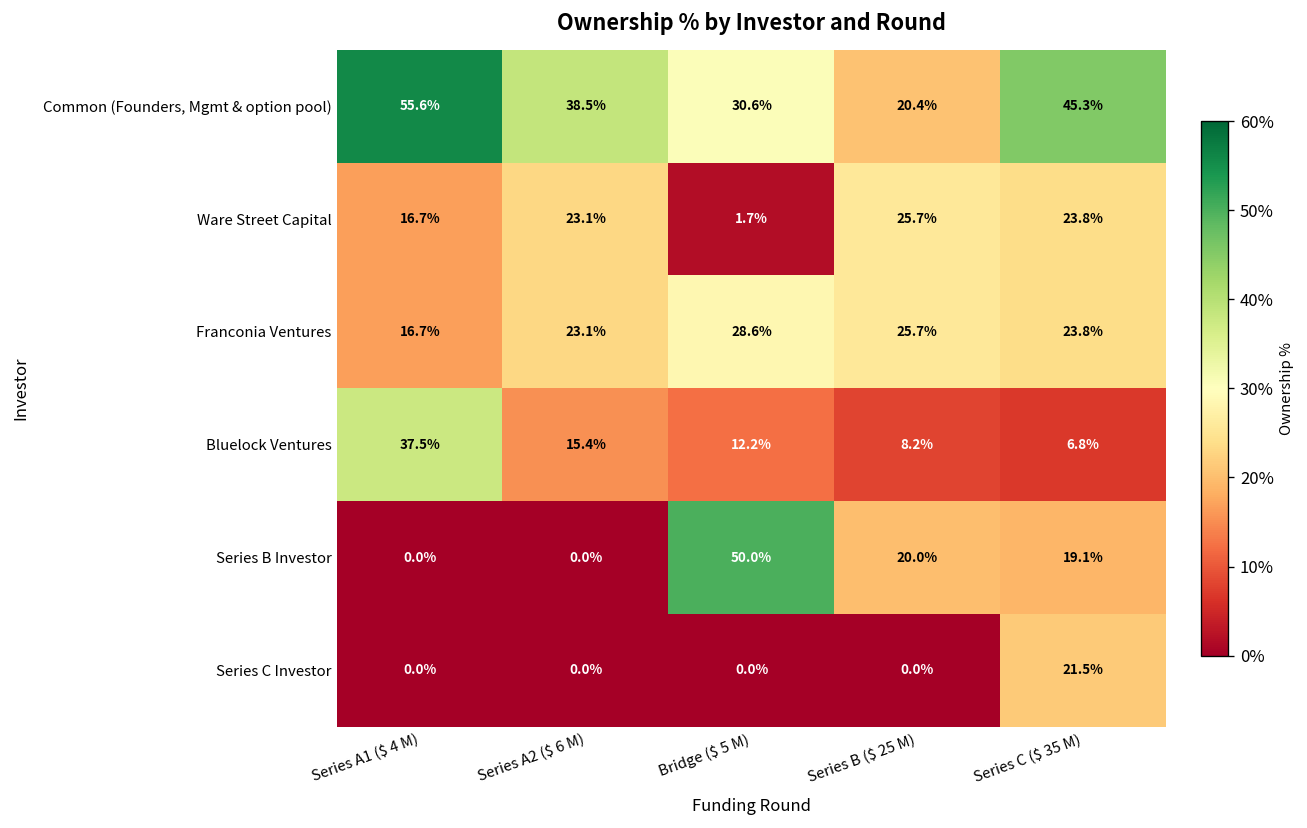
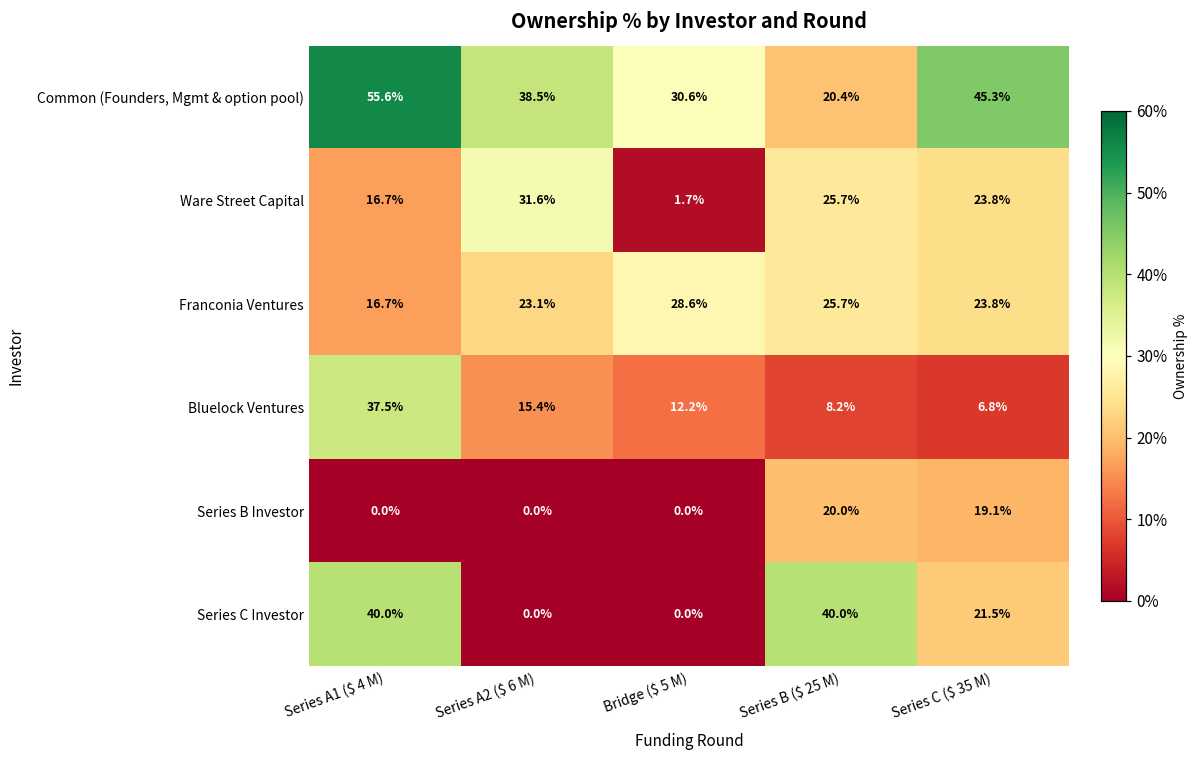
Ware Street Capital, Series A2 ($ 6 M): 23.1% -> 31.6%
Series B Investor, Bridge ($ 5 M): 50.0% -> 0.0%
Series C Investor, Series A1 ($ 4 M): 0.0% -> 40.0%
Series C Investor, Series B ($ 25 M): 0.0% -> 40.0%
